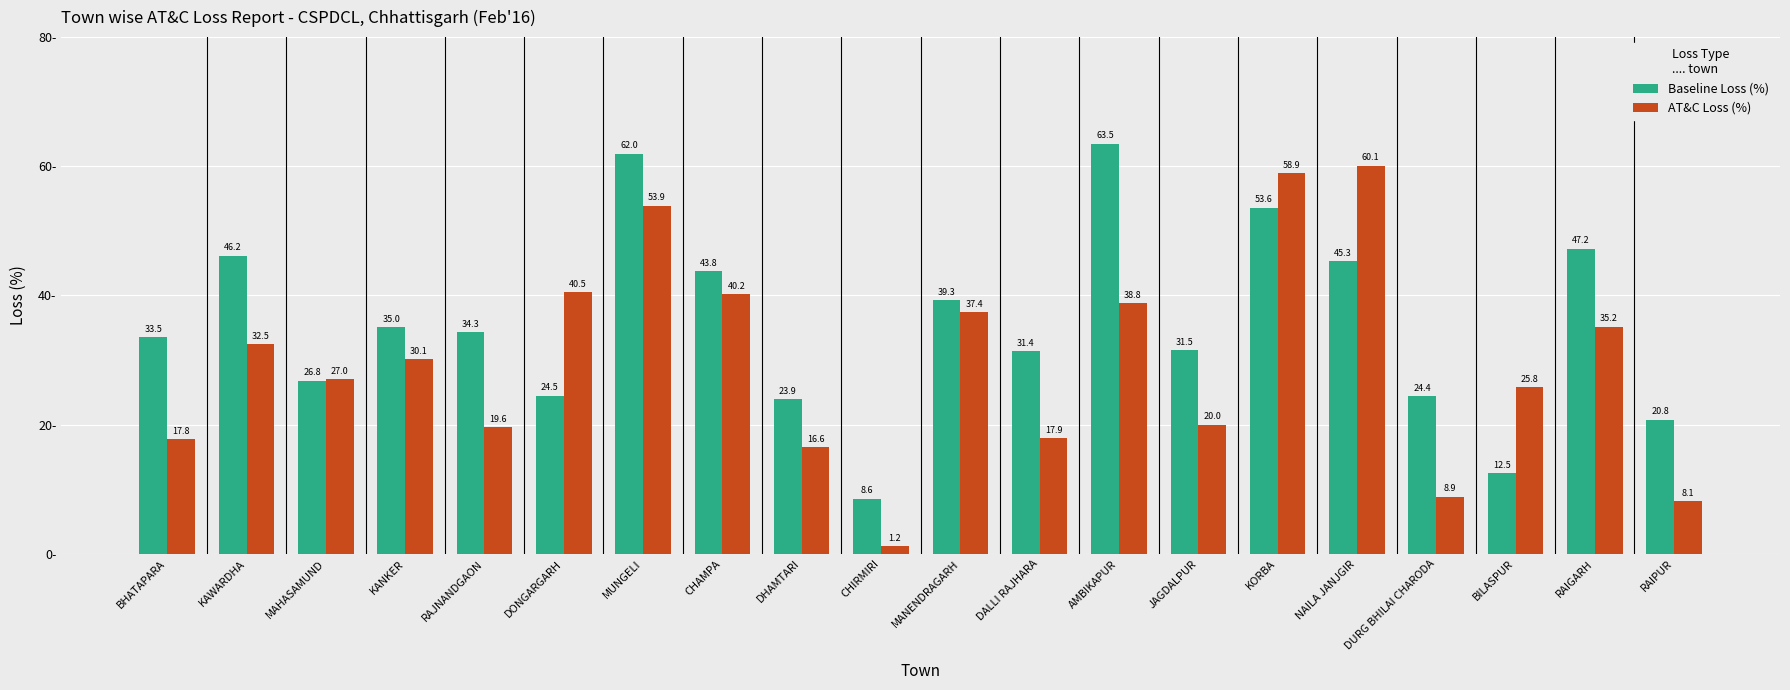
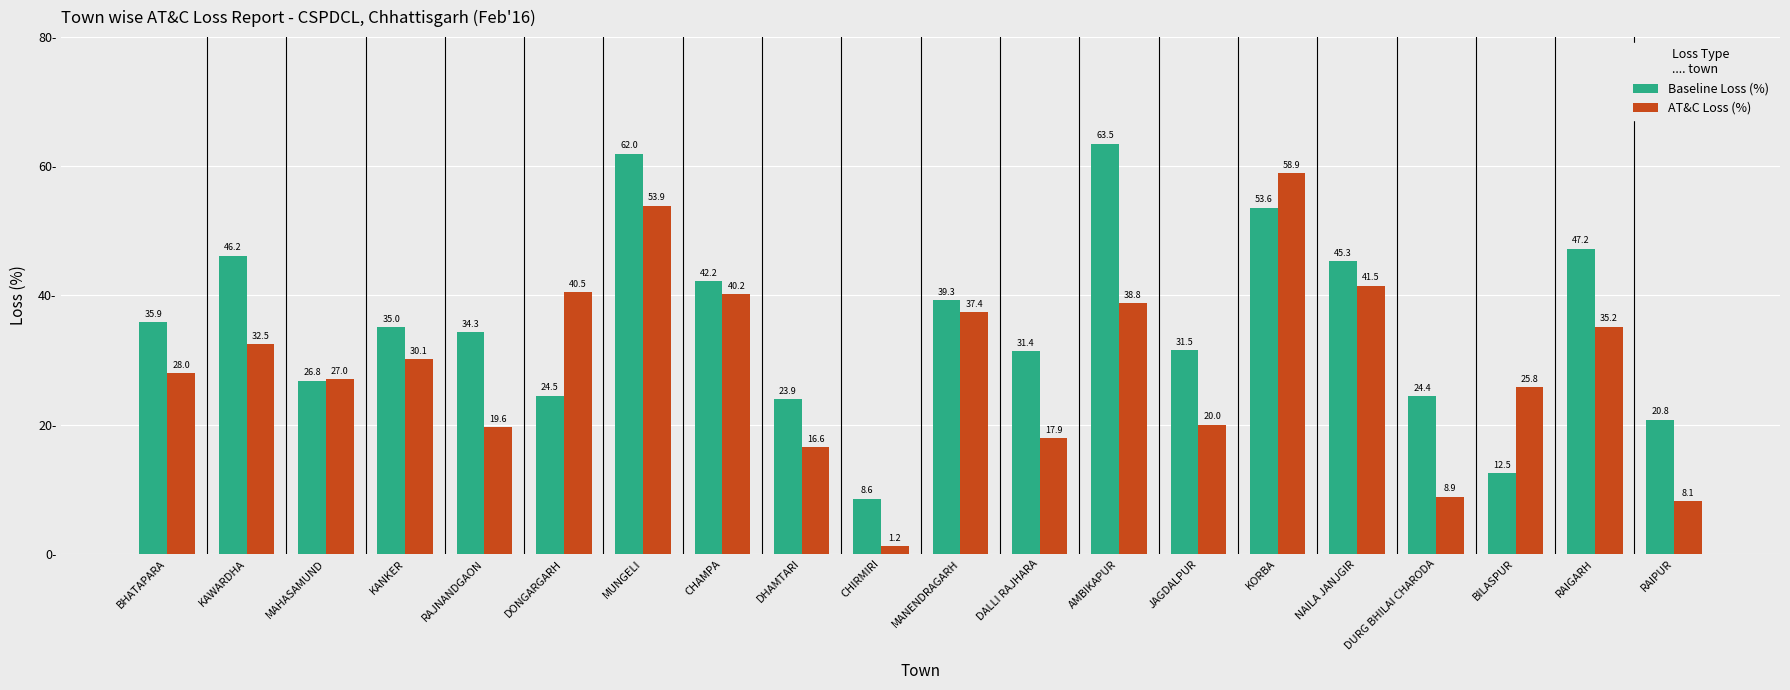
Baseline Loss (%), BHATAPARA: 33.5 -> 35.9
AT&C Loss (%), BHATAPARA: 17.8 -> 28.0
Baseline Loss (%), CHAMPA: 43.8 -> 42.2
AT&C Loss (%), NAILA JANJGIR: 60.1 -> 41.5
